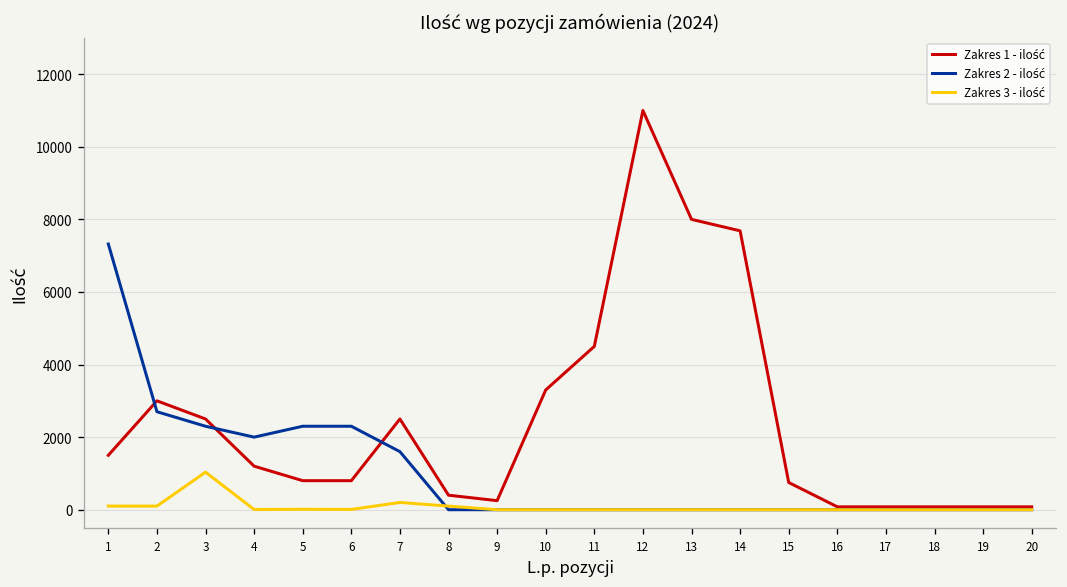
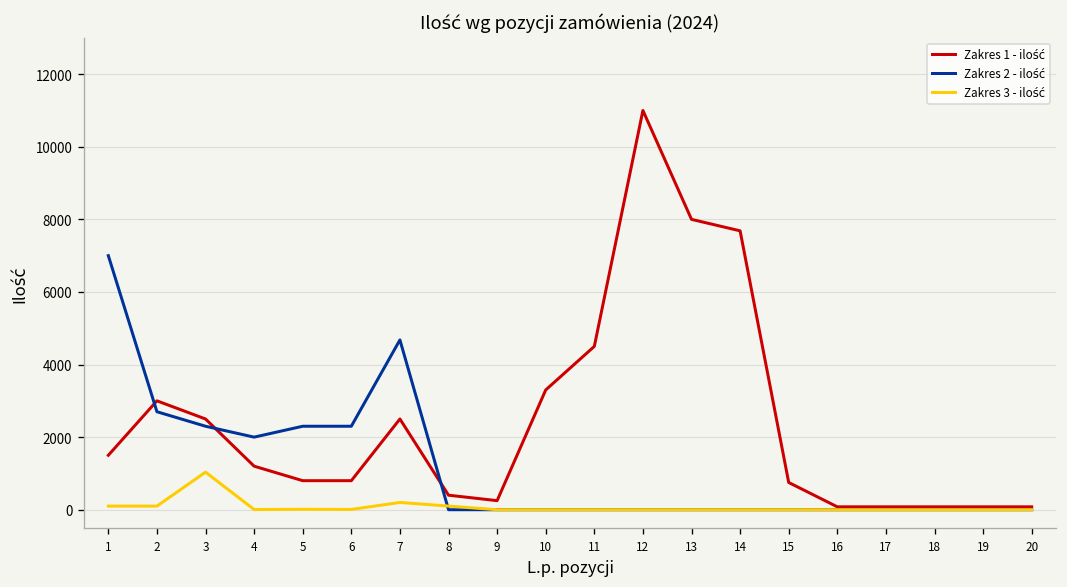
Zakres 2 - ilość, 1: 7300 -> 7000
Zakres 2 - ilość, 7: 1600 -> 4700
